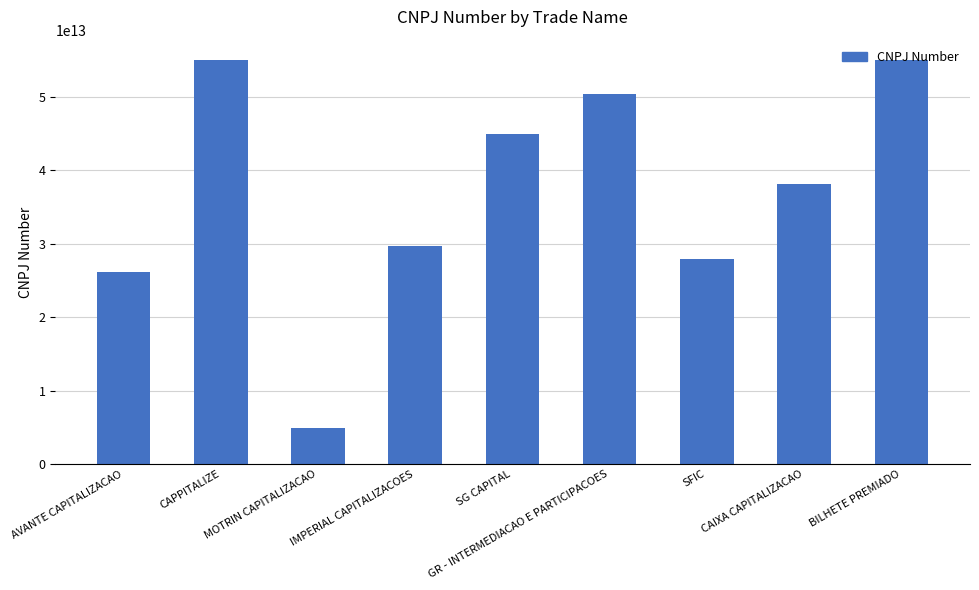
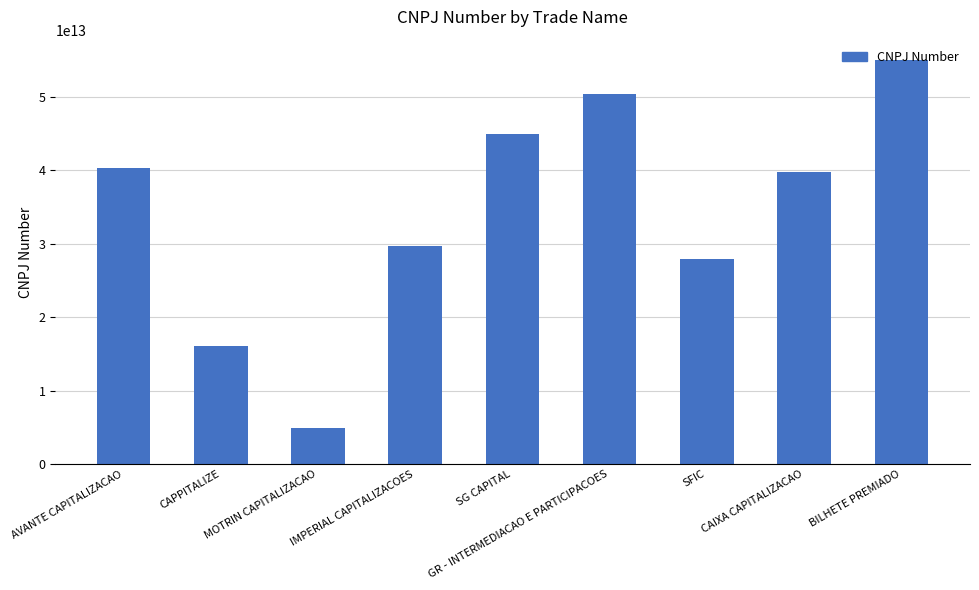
AVANTE CAPITALIZACAO: 26000000000000 -> 40000000000000
CAPPITALIZE: 55000000000000 -> 16000000000000
CAIXA CAPITALIZACAO: 38000000000000 -> 40000000000000
